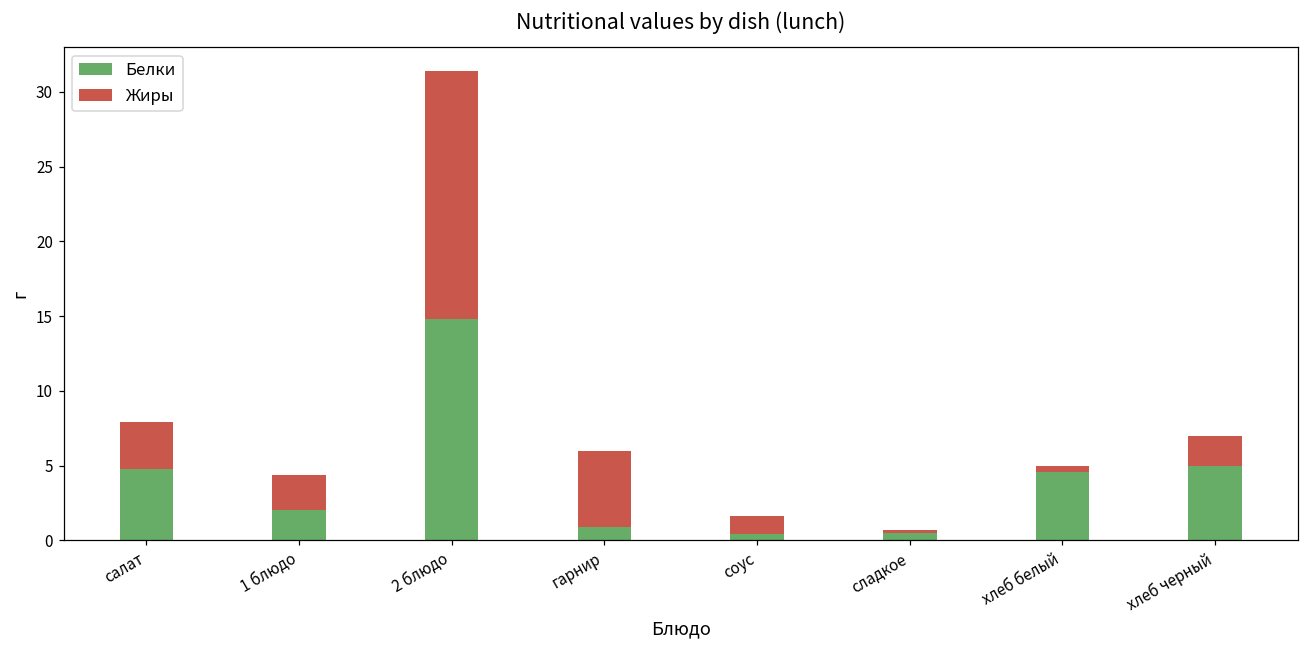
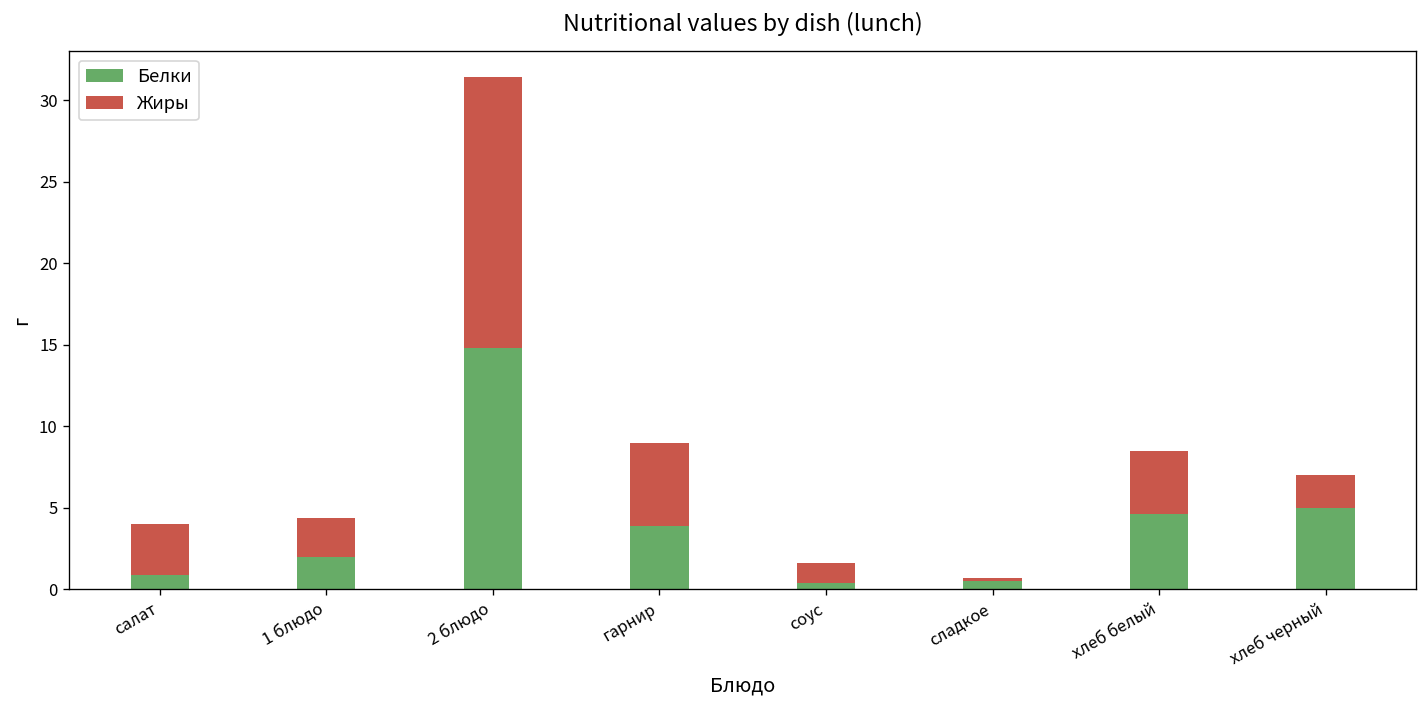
Белки, салат: 4.8 -> 0.9
Белки, гарнир: 0.9 -> 3.9
Жиры, хлеб белый: 0.4 -> 3.9
